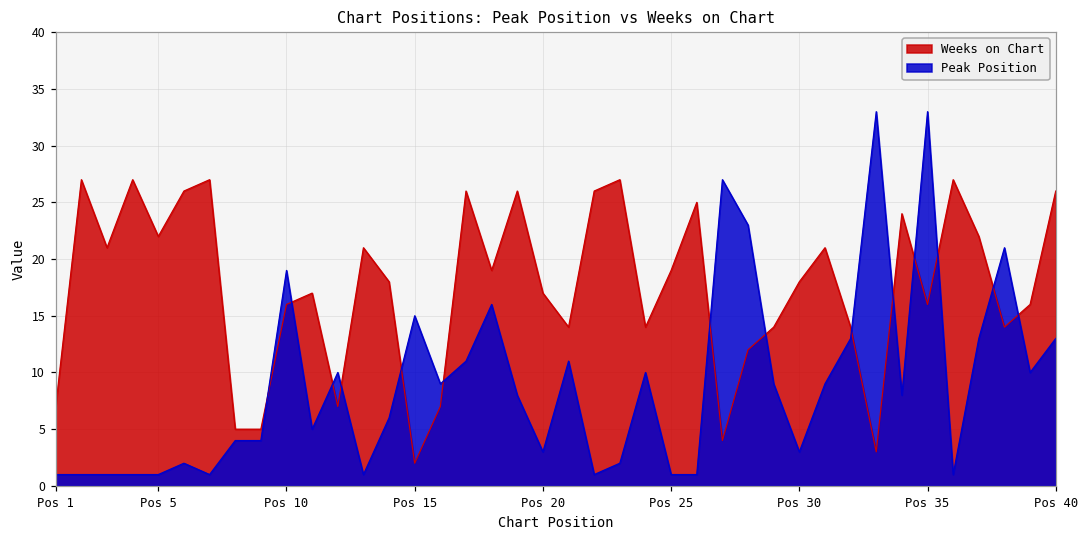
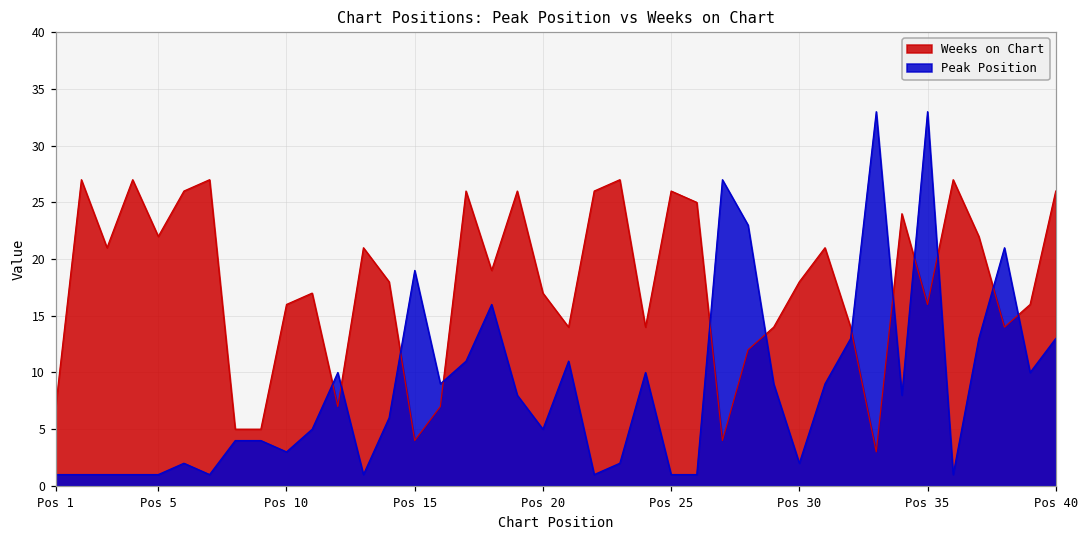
Peak Position, Pos 10: 19 -> 3
Weeks on Chart, Pos 15: 2 -> 4
Peak Position, Pos 15: 15 -> 19
Peak Position, Pos 20: 3 -> 5
Weeks on Chart, Pos 25: 19 -> 26
Peak Position, Pos 30: 3 -> 2
